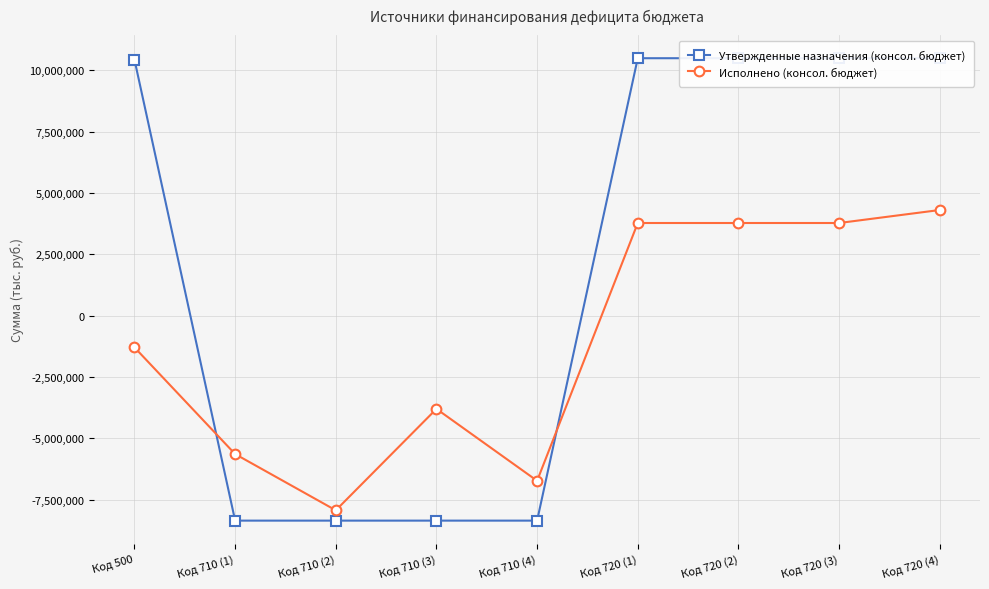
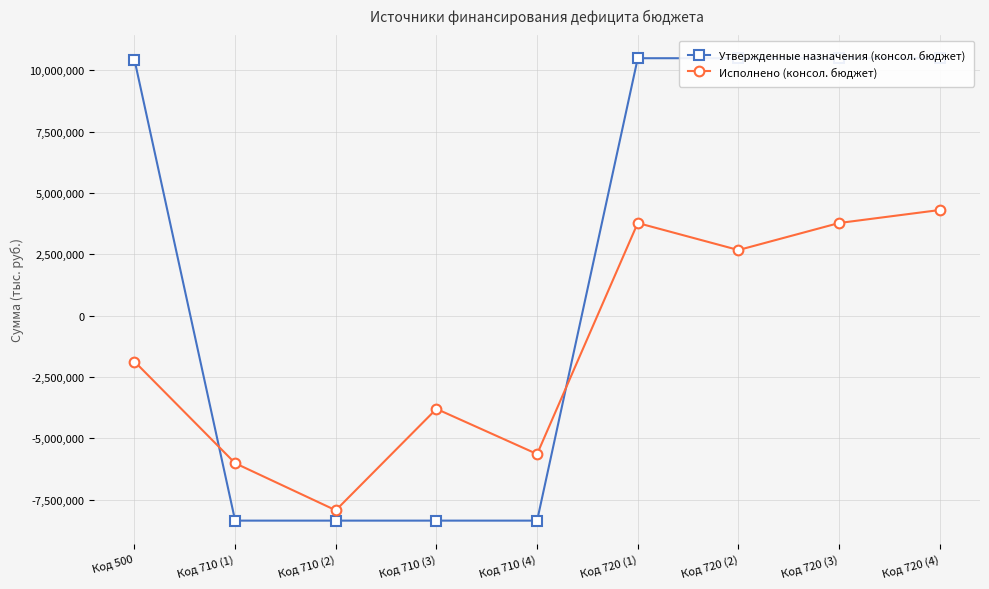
Исполнено (консол. бюджет), Код 500: -1,300,000 -> -1,900,000
Исполнено (консол. бюджет), Код 710 (1): -5,600,000 -> -6,000,000
Исполнено (консол. бюджет), Код 710 (4): -6,700,000 -> -5,600,000
Исполнено (консол. бюджет), Код 720 (2): 3,800,000 -> 2,700,000
